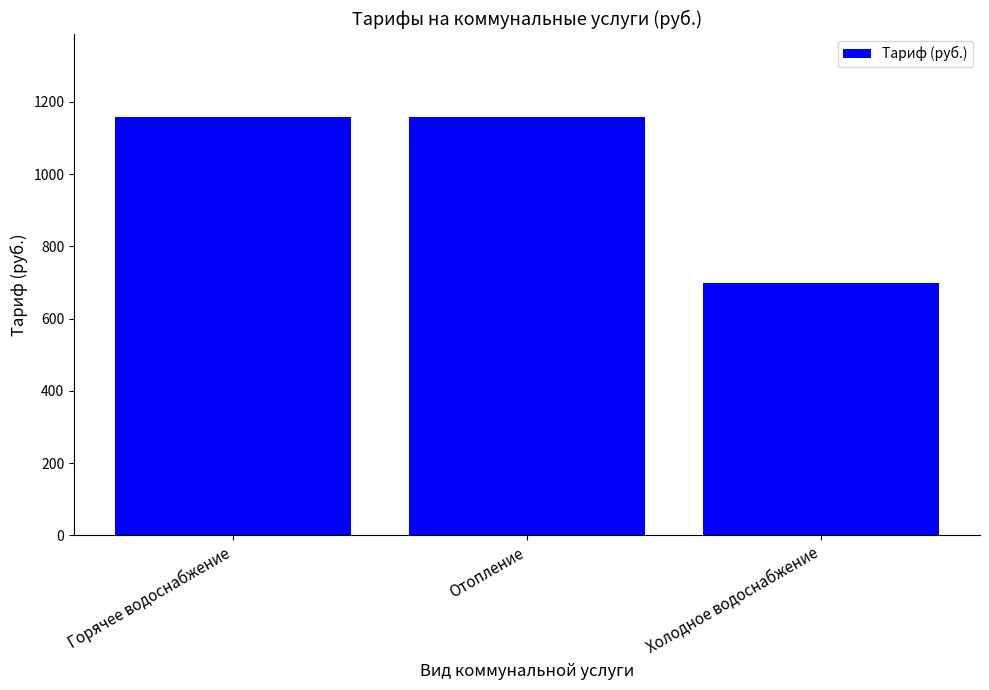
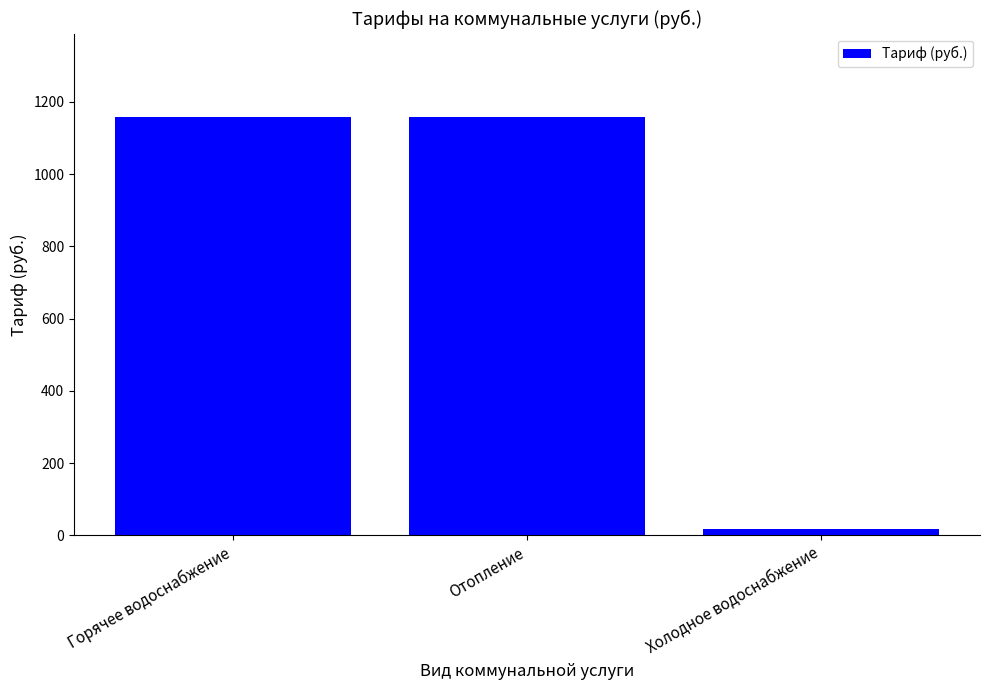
Холодное водоснабжение: 700 -> 20
